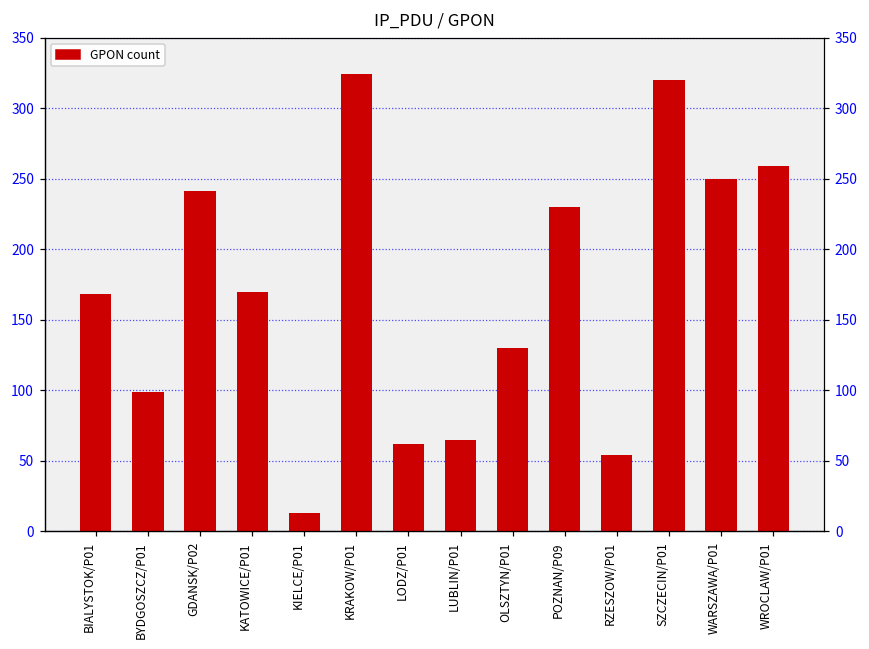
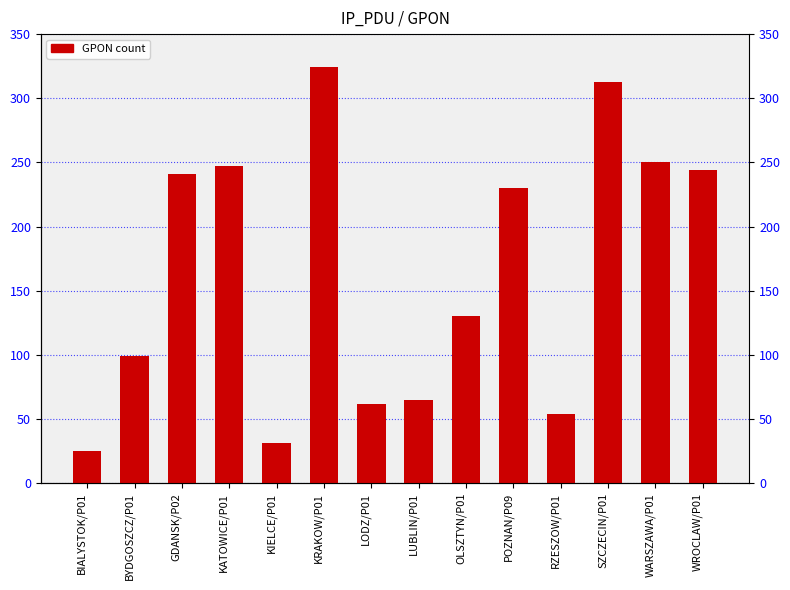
BIALYSTOK/P01: 168 -> 25
KATOWICE/P01: 170 -> 247
KIELCE/P01: 13 -> 31
SZCZECIN/P01: 320 -> 313
WROCLAW/P01: 259 -> 244
